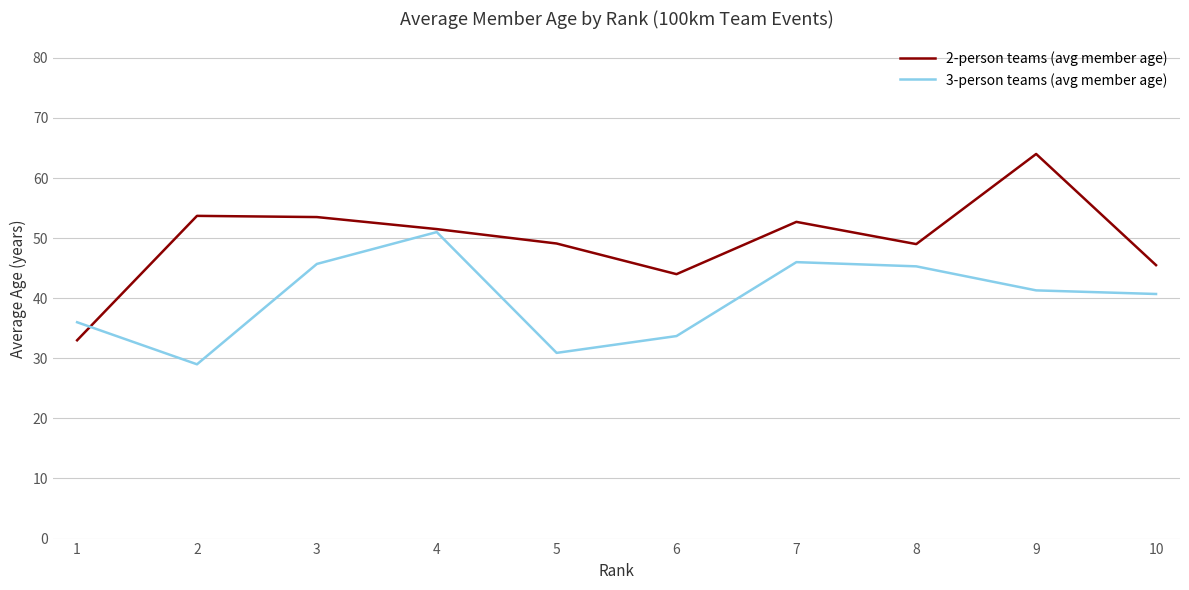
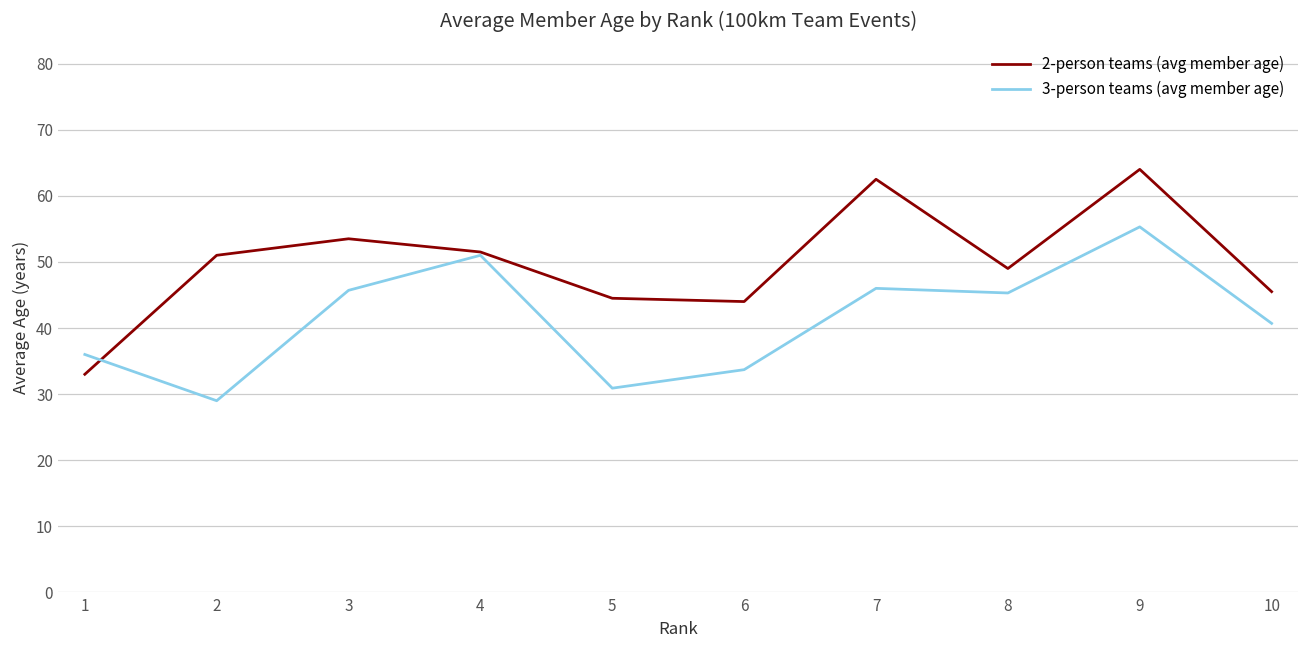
2-person teams (avg member age), 2: 54 -> 51
2-person teams (avg member age), 5: 49 -> 45
2-person teams (avg member age), 7: 53 -> 63
3-person teams (avg member age), 9: 41 -> 55
